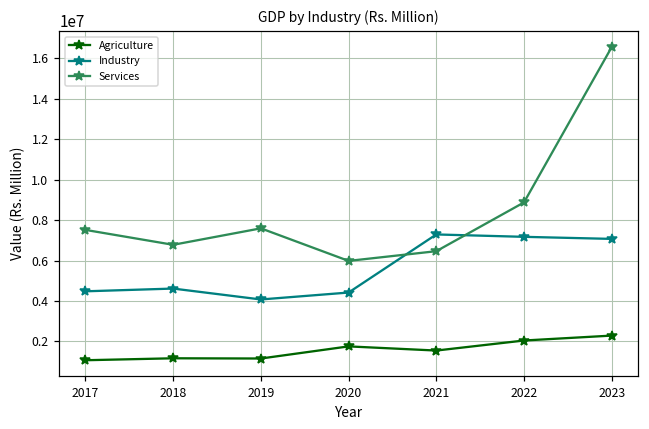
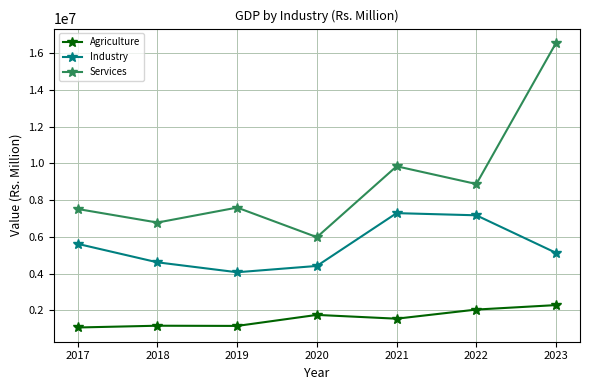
Industry, 2017: 4500000 -> 5600000
Services, 2021: 6500000 -> 9800000
Industry, 2023: 7100000 -> 5100000
